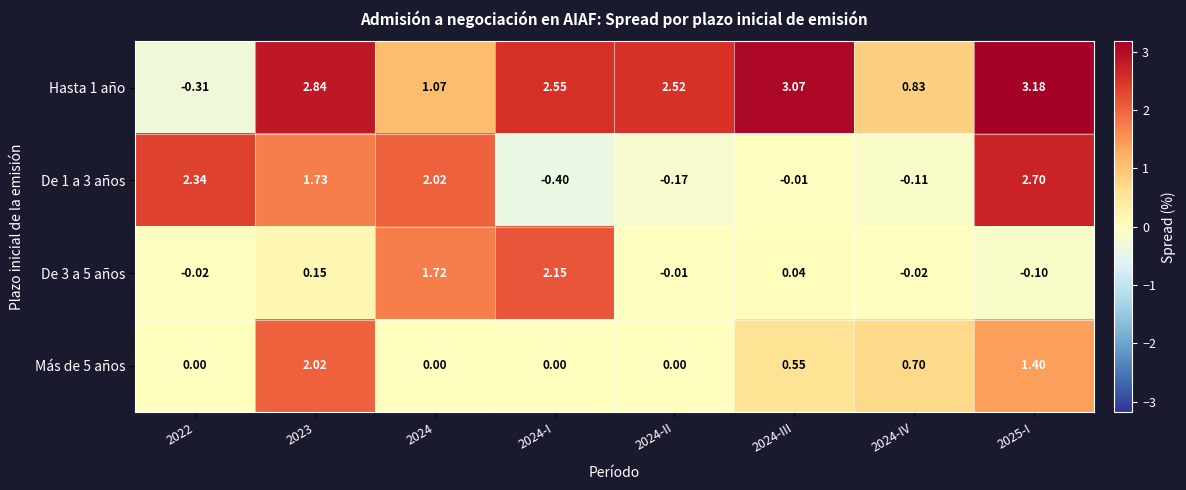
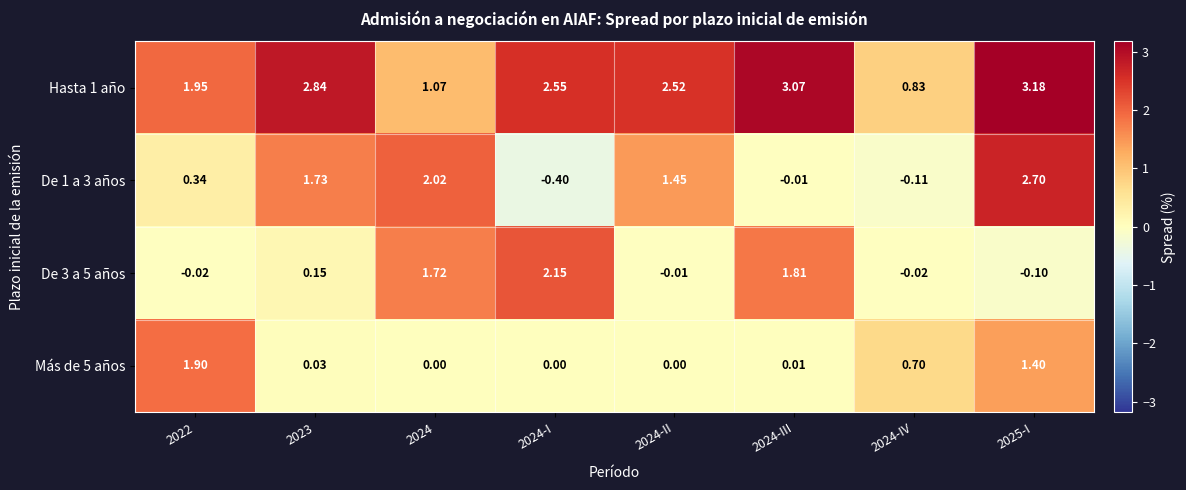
Hasta 1 año, 2022: -0.31 -> 1.95
De 1 a 3 años, 2022: 2.34 -> 0.34
De 1 a 3 años, 2024-II: -0.17 -> 1.45
De 3 a 5 años, 2024-III: 0.04 -> 1.81
Más de 5 años, 2022: 0.00 -> 1.90
Más de 5 años, 2023: 2.02 -> 0.03
Más de 5 años, 2024-III: 0.55 -> 0.01
